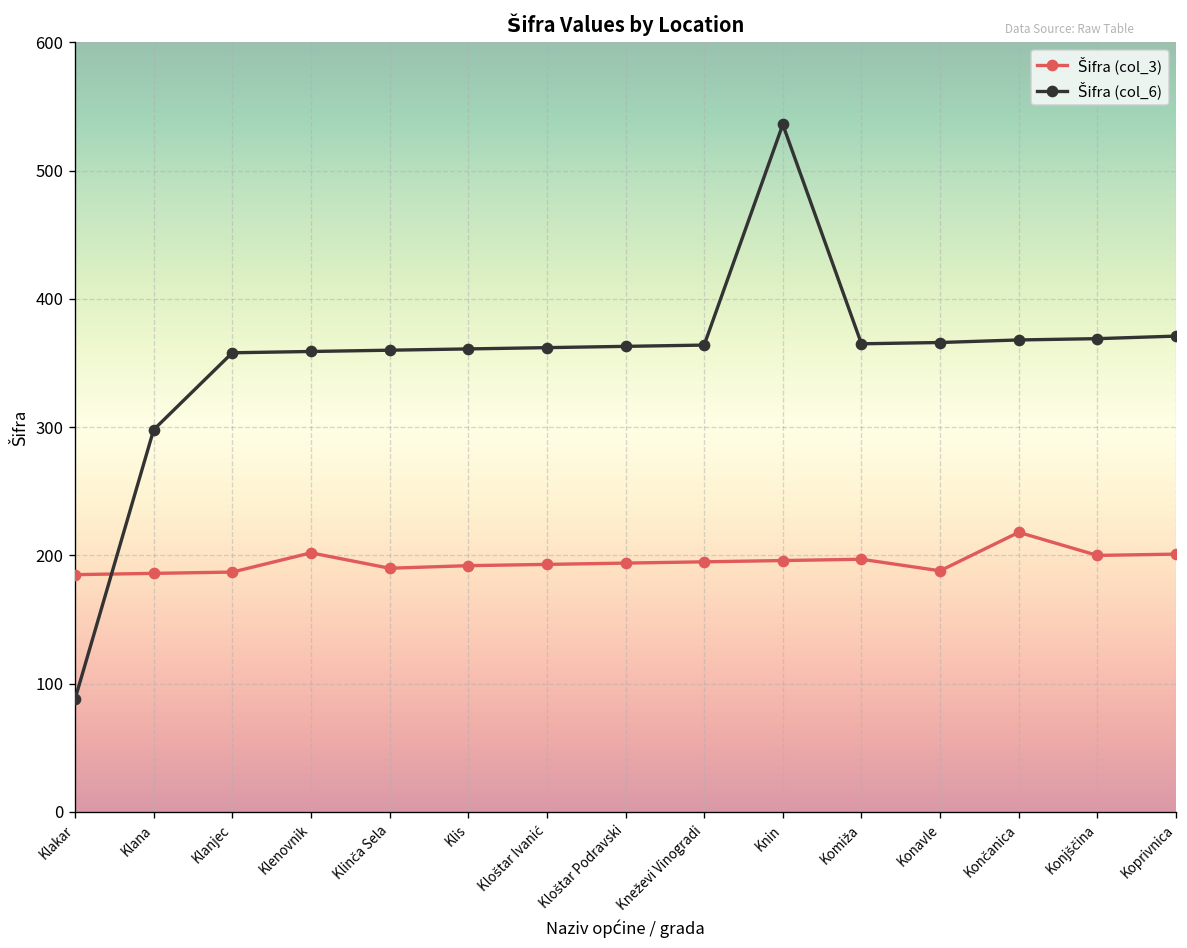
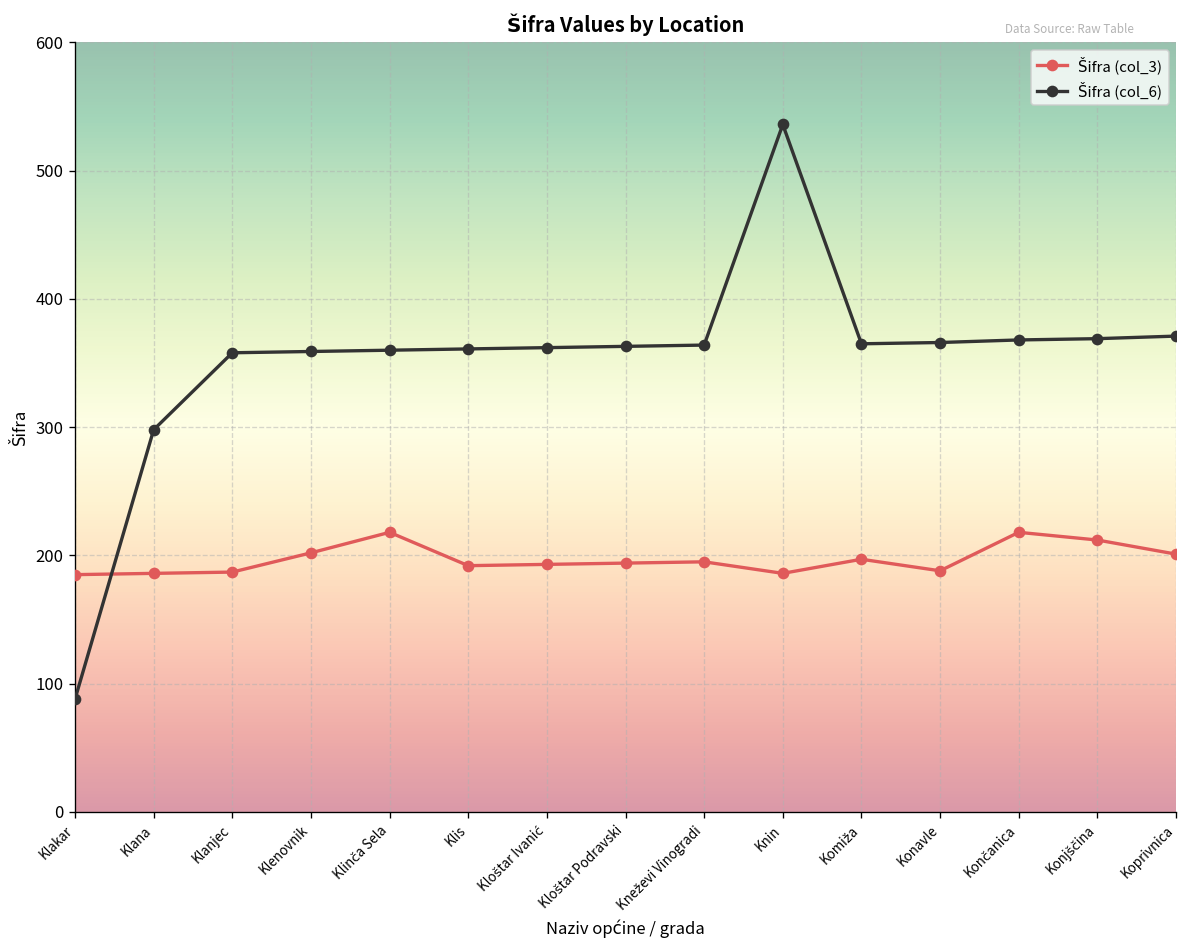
Šifra (col_3), Klinča Sela: 190 -> 218
Šifra (col_3), Knin: 196 -> 186
Šifra (col_3), Konjščina: 200 -> 212
